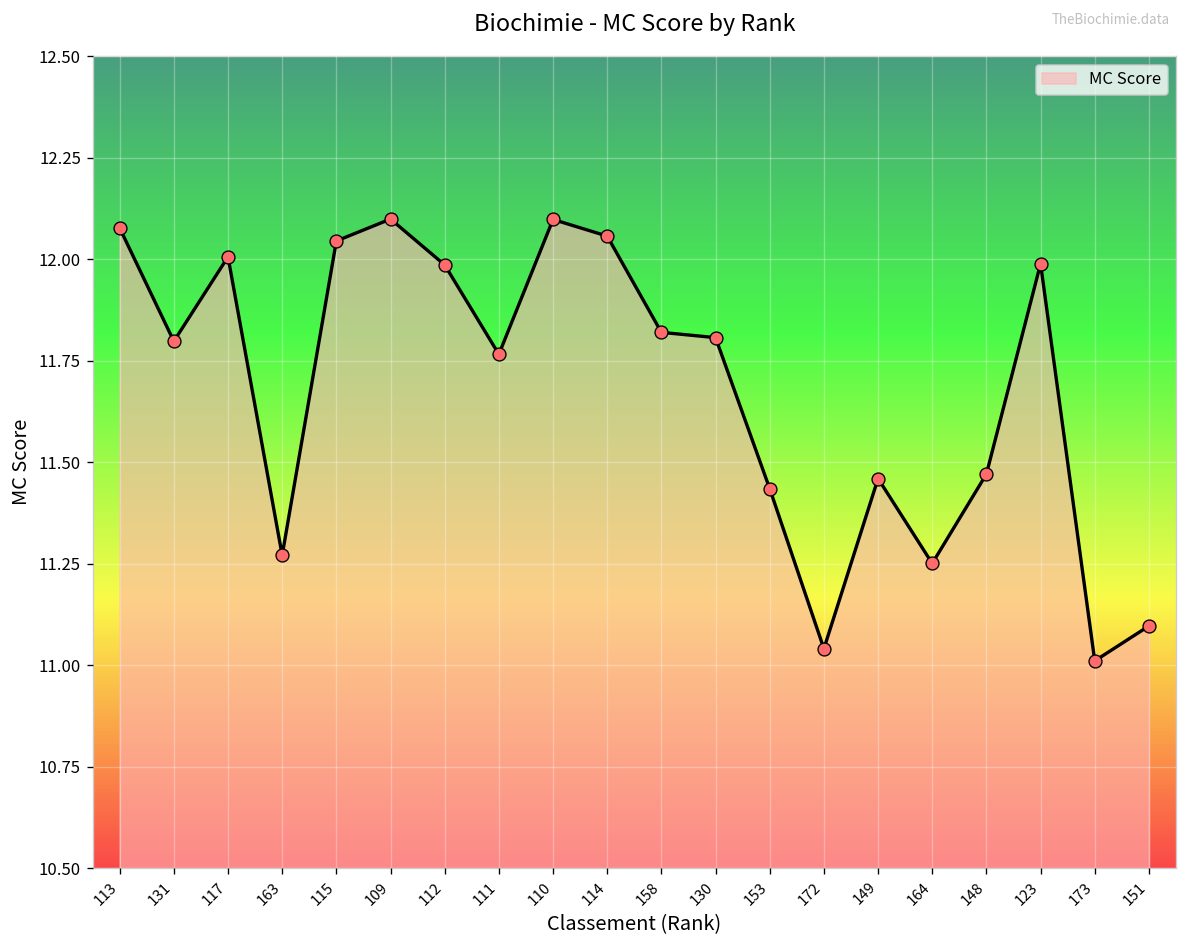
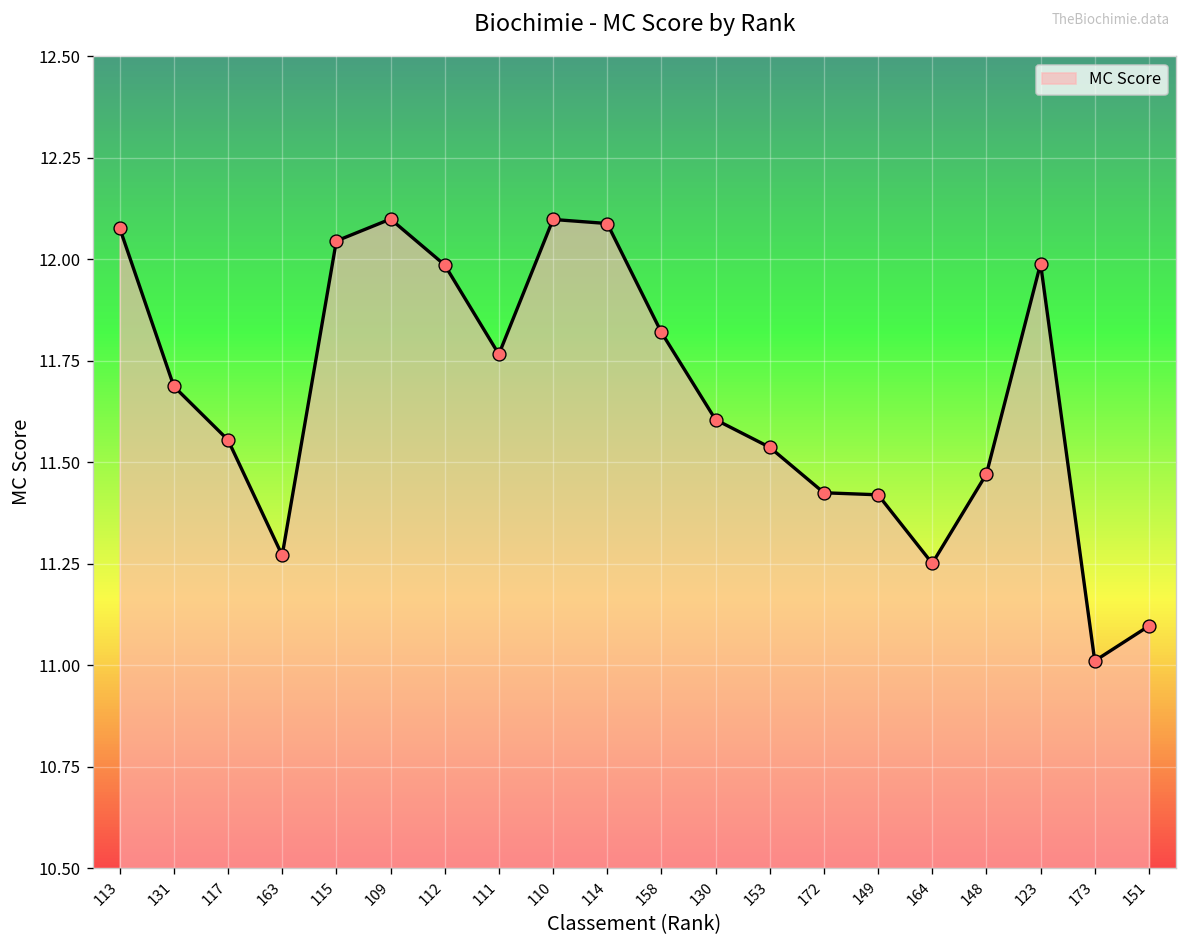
131: 11.80 -> 11.69
117: 12.01 -> 11.56
114: 12.06 -> 12.09
130: 11.81 -> 11.61
153: 11.44 -> 11.54
172: 11.04 -> 11.43
149: 11.46 -> 11.42
